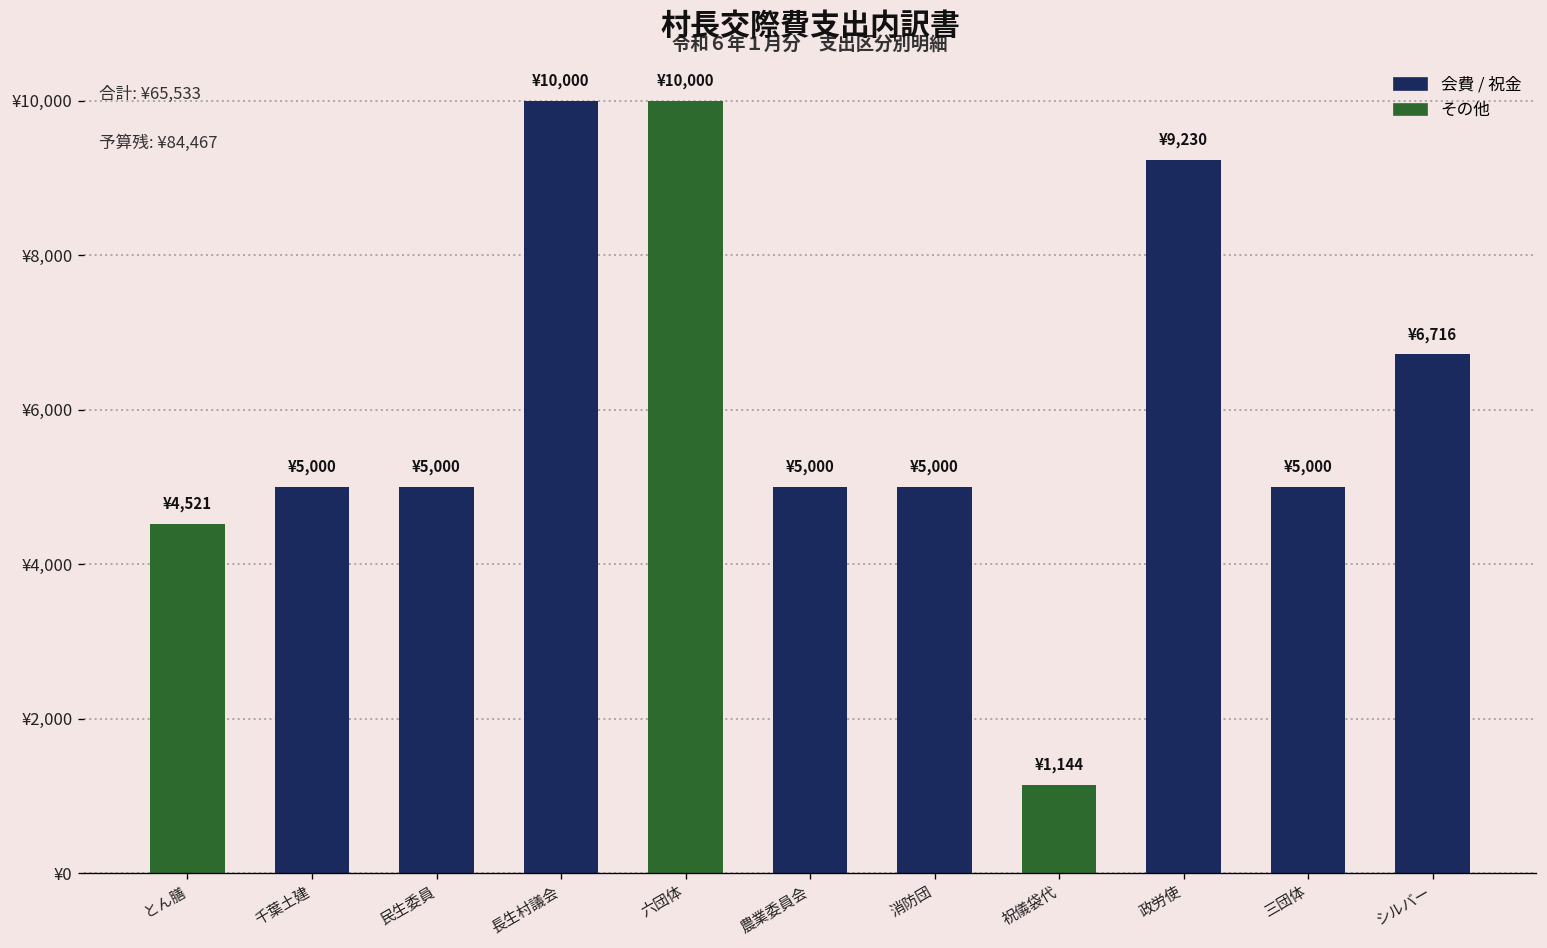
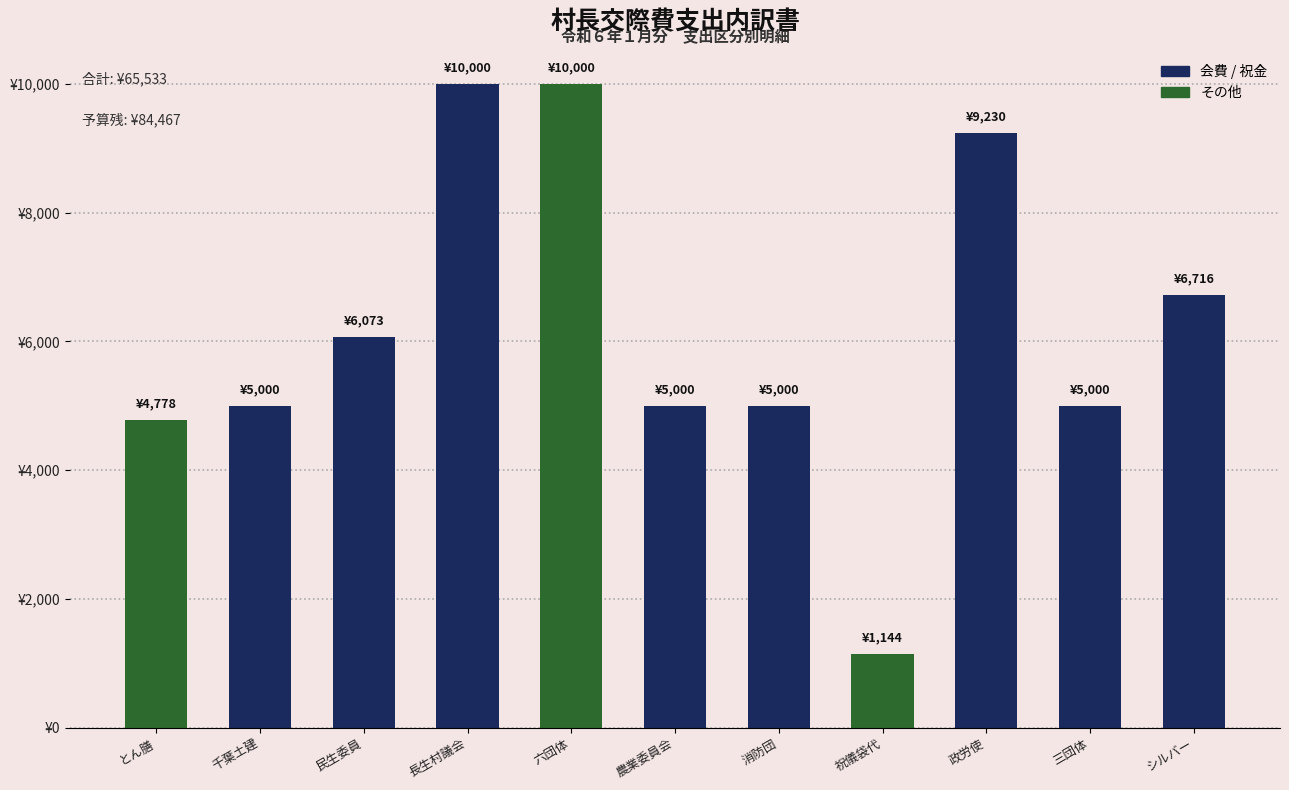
とん膳: ¥4,521 -> ¥4,778
民生委員: ¥5,000 -> ¥6,073
